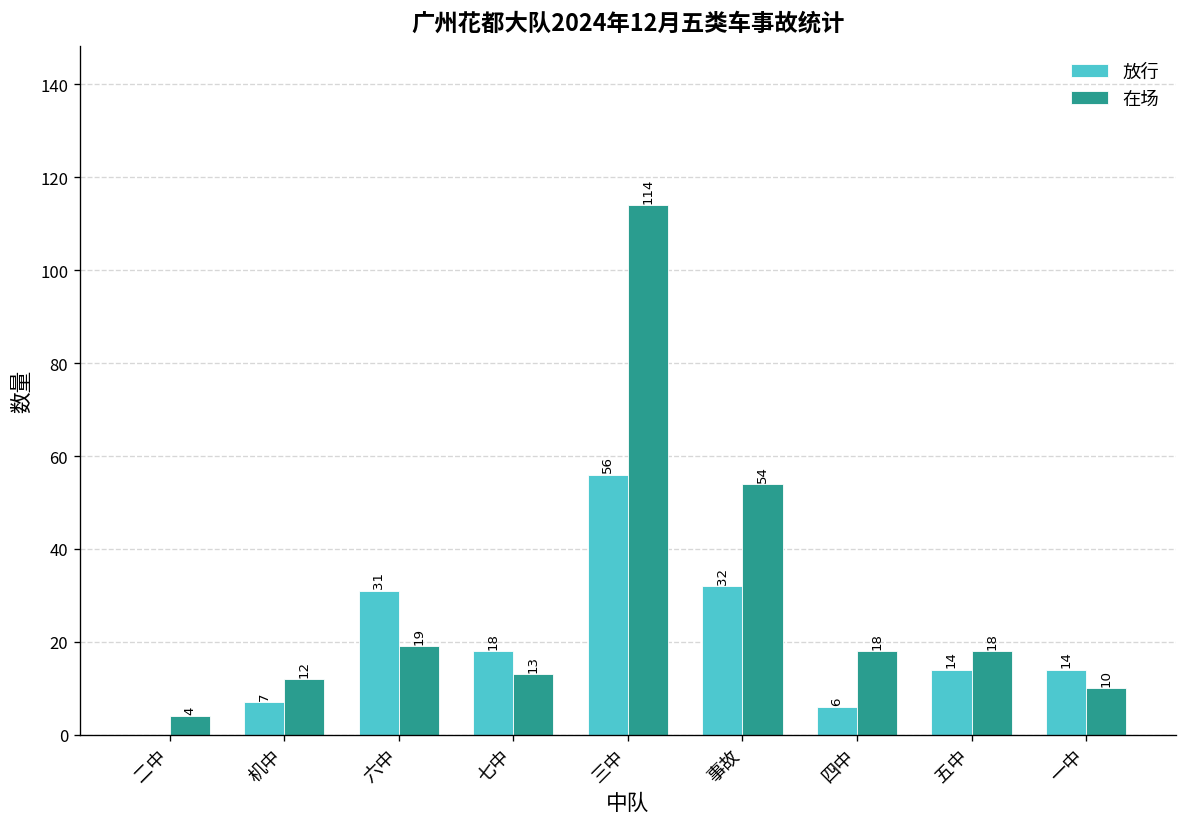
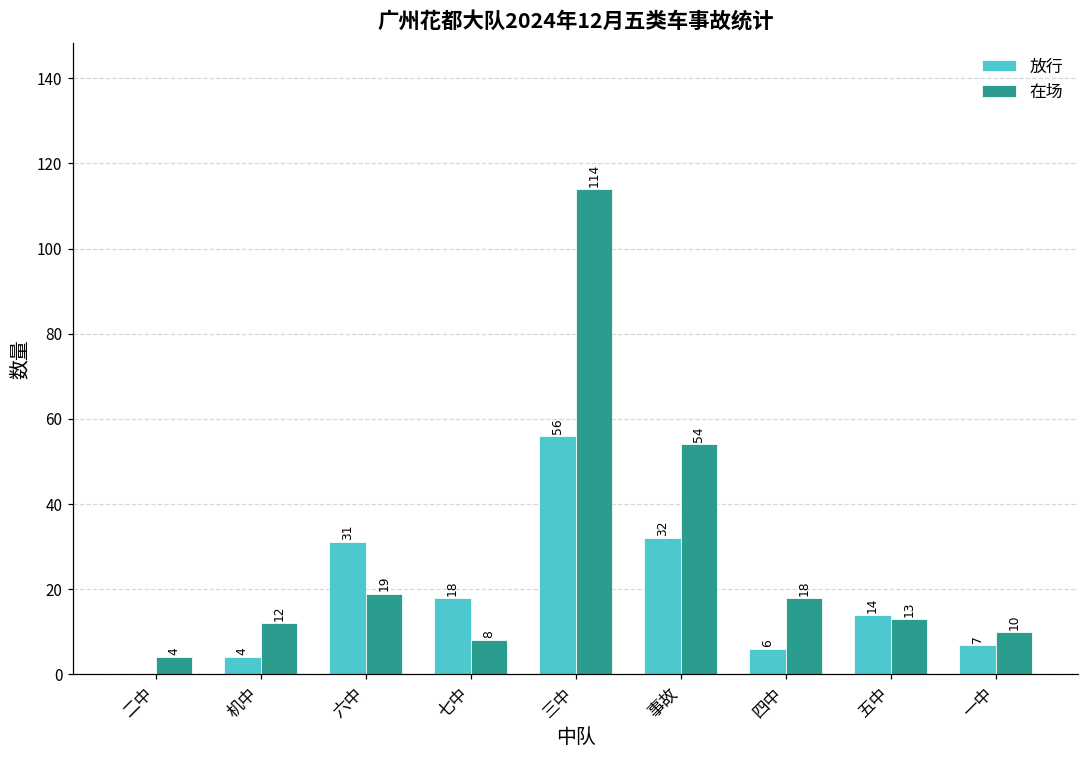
放行, 机中: 7 -> 4
在场, 七中: 13 -> 8
在场, 五中: 18 -> 13
放行, 一中: 14 -> 7
